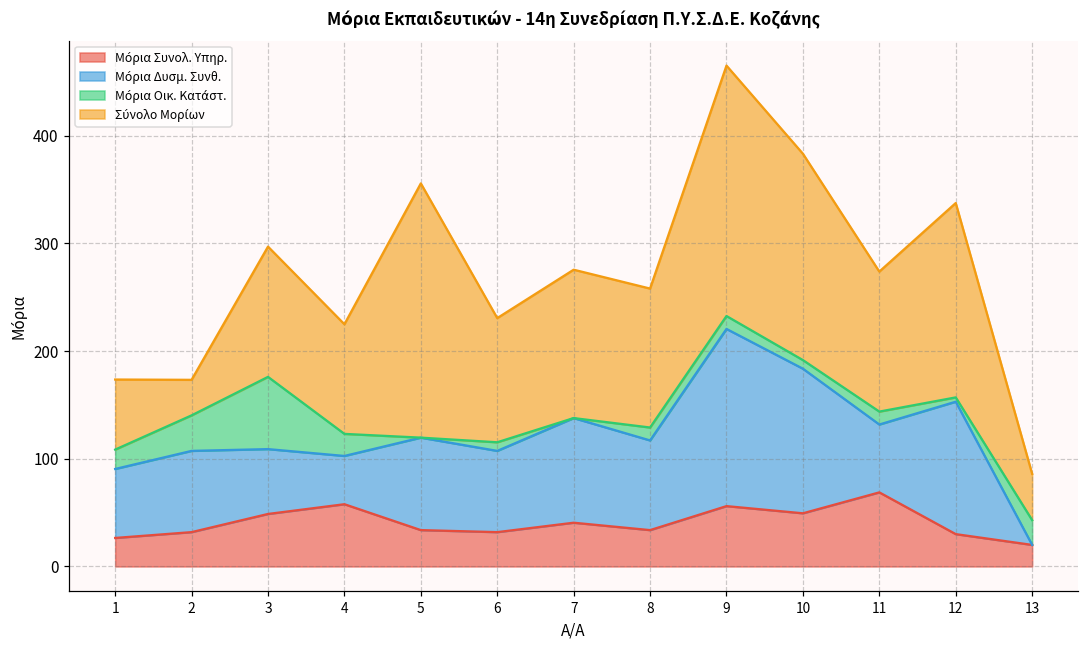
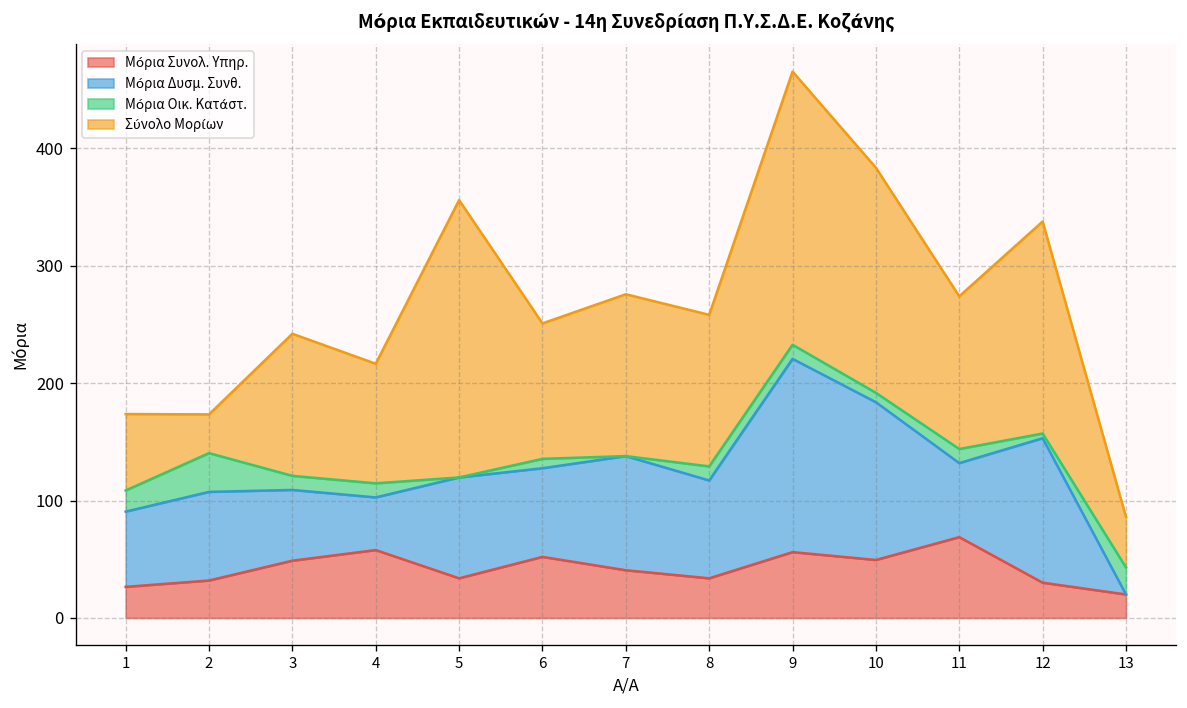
Μόρια Οικ. Κατάστ., 3: 70 -> 10
Μόρια Οικ. Κατάστ., 4: 20 -> 10
Μόρια Συνολ. Υπηρ., 6: 30 -> 50
